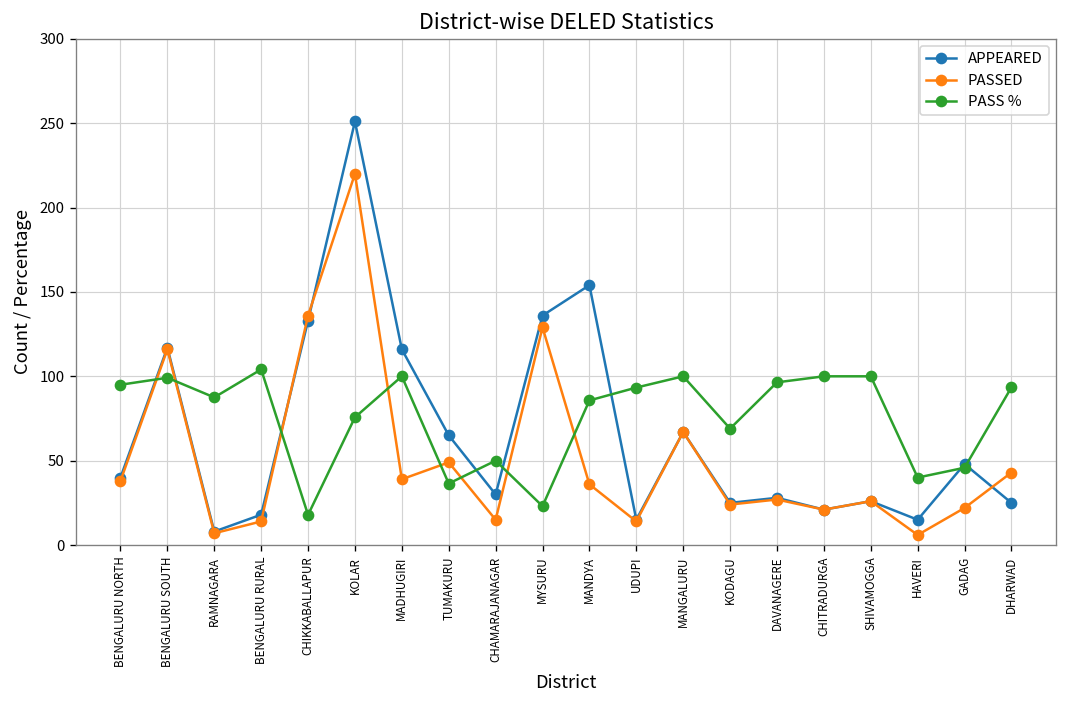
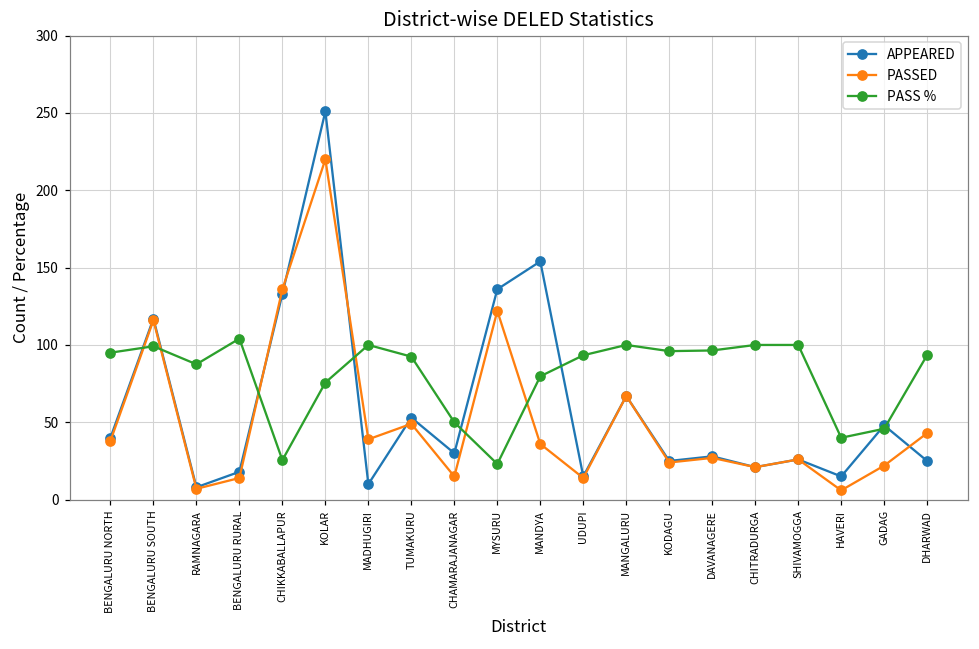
PASS %, CHIKKABALLAPUR: 18 -> 26
APPEARED, MADHUGIRI: 116 -> 10
APPEARED, TUMAKURU: 65 -> 53
PASS %, TUMAKURU: 36 -> 92
PASSED, MYSURU: 129 -> 122
PASS %, MANDYA: 86 -> 80
PASS %, KODAGU: 69 -> 96
